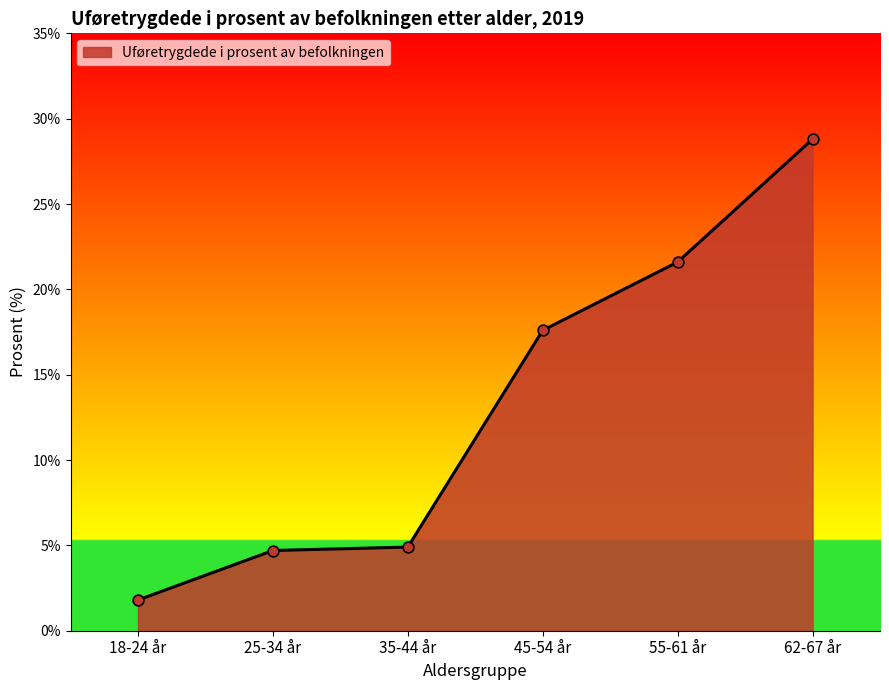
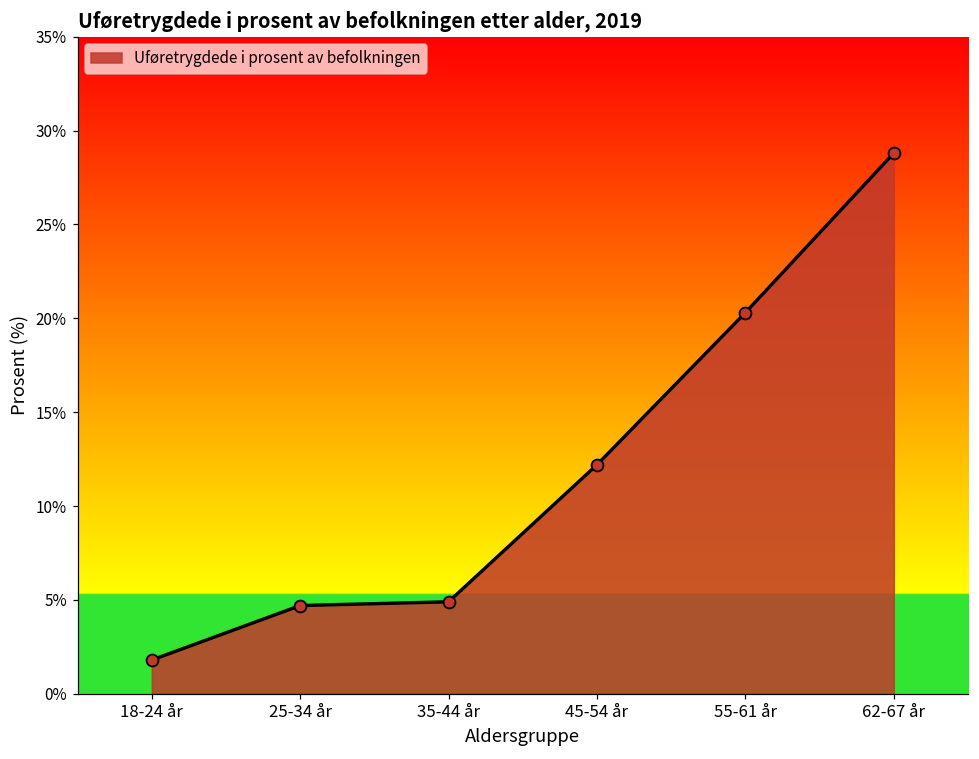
45-54 år: 17.6% -> 12.2%
55-61 år: 21.6% -> 20.3%
